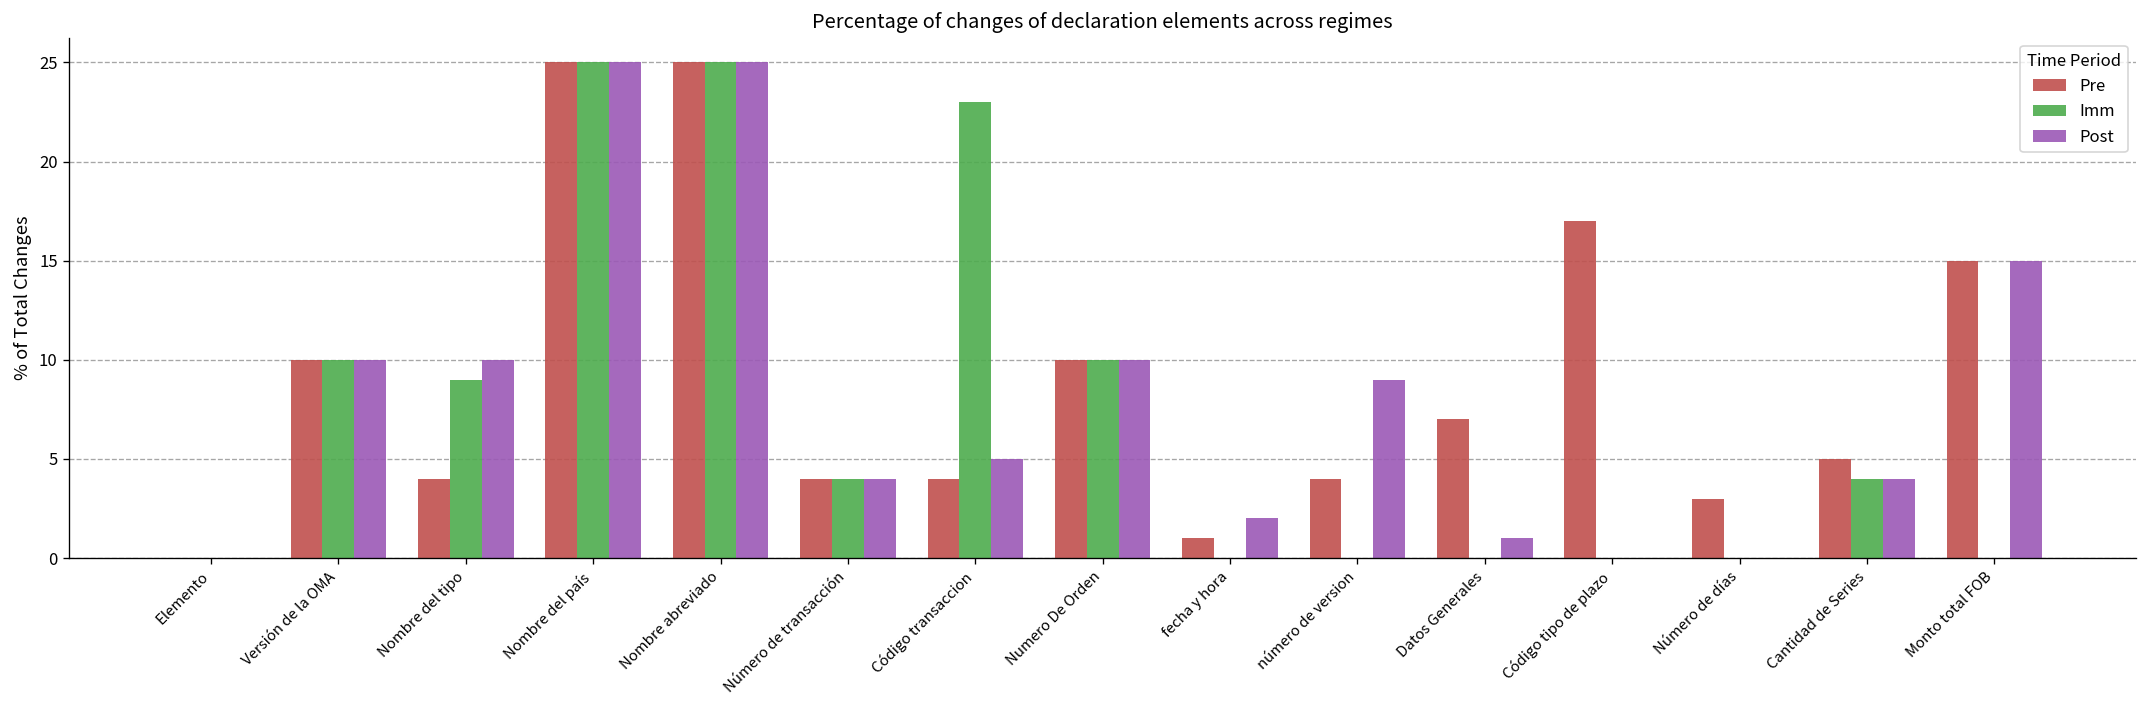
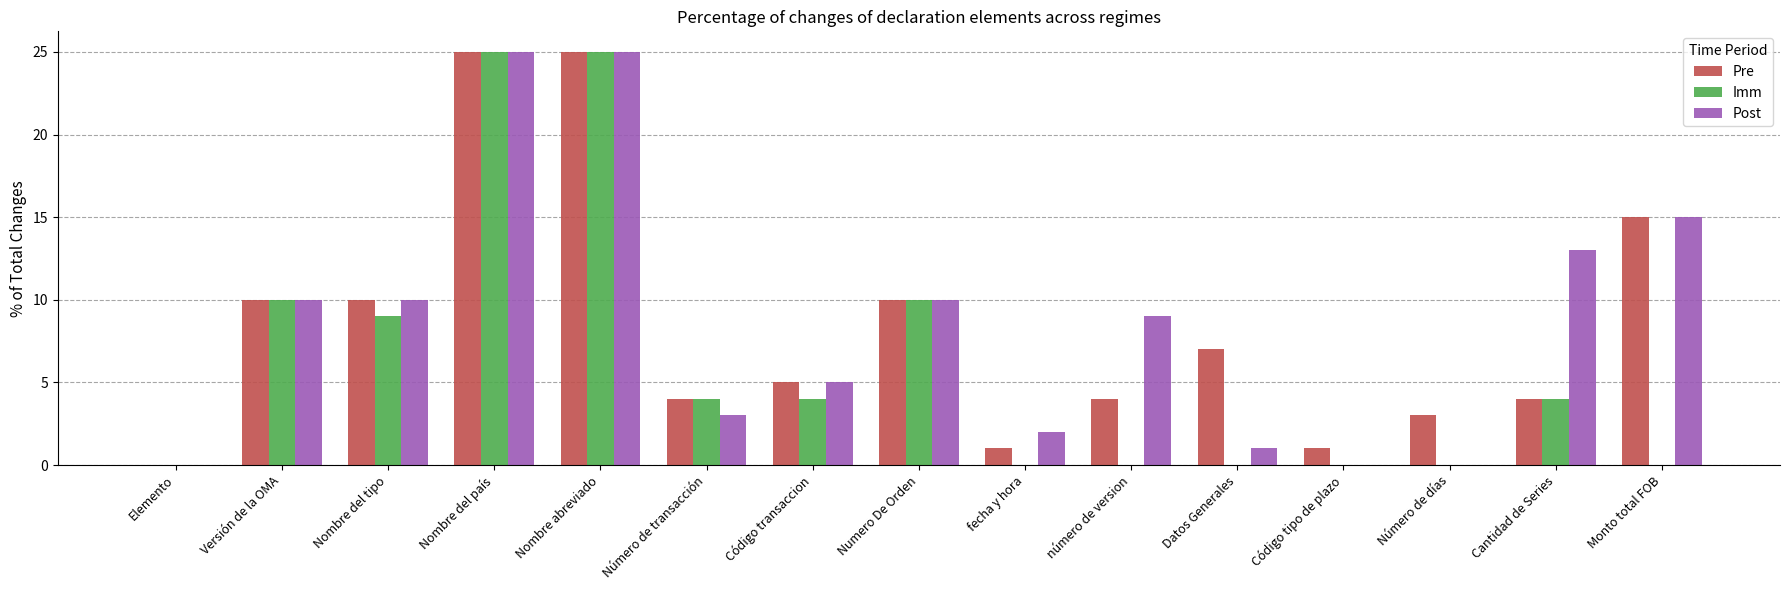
Pre, Nombre del tipo: 4 -> 10
Post, Número de transacción: 4 -> 3
Pre, Código transaccion: 4 -> 5
Imm, Código transaccion: 23 -> 4
Pre, Código tipo de plazo: 17 -> 1
Pre, Cantidad de Series: 5 -> 4
Post, Cantidad de Series: 4 -> 13
